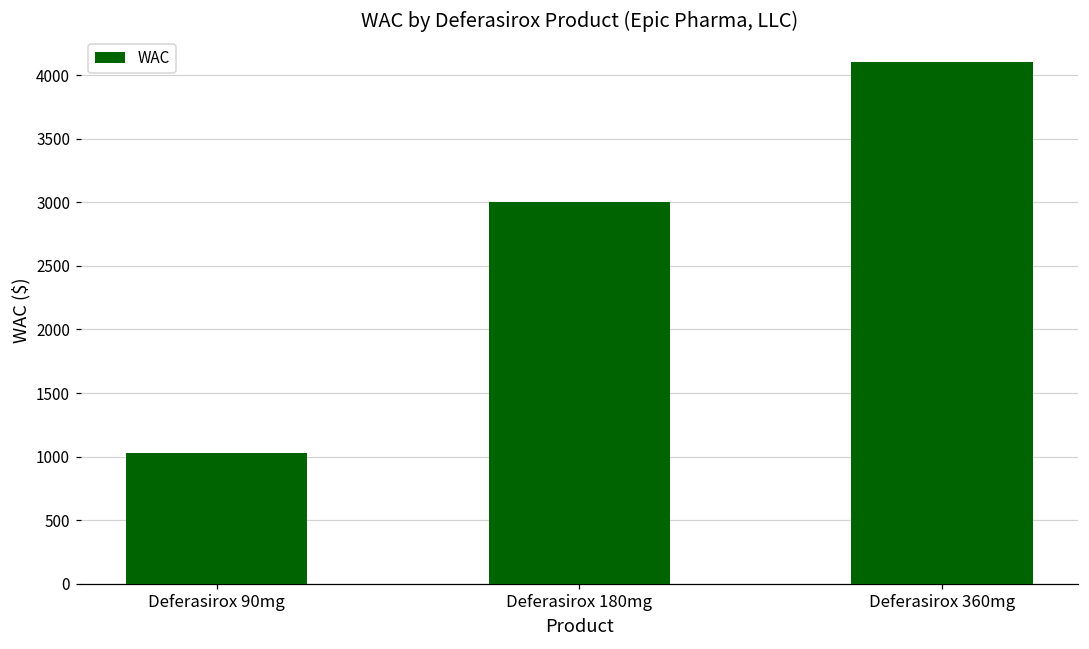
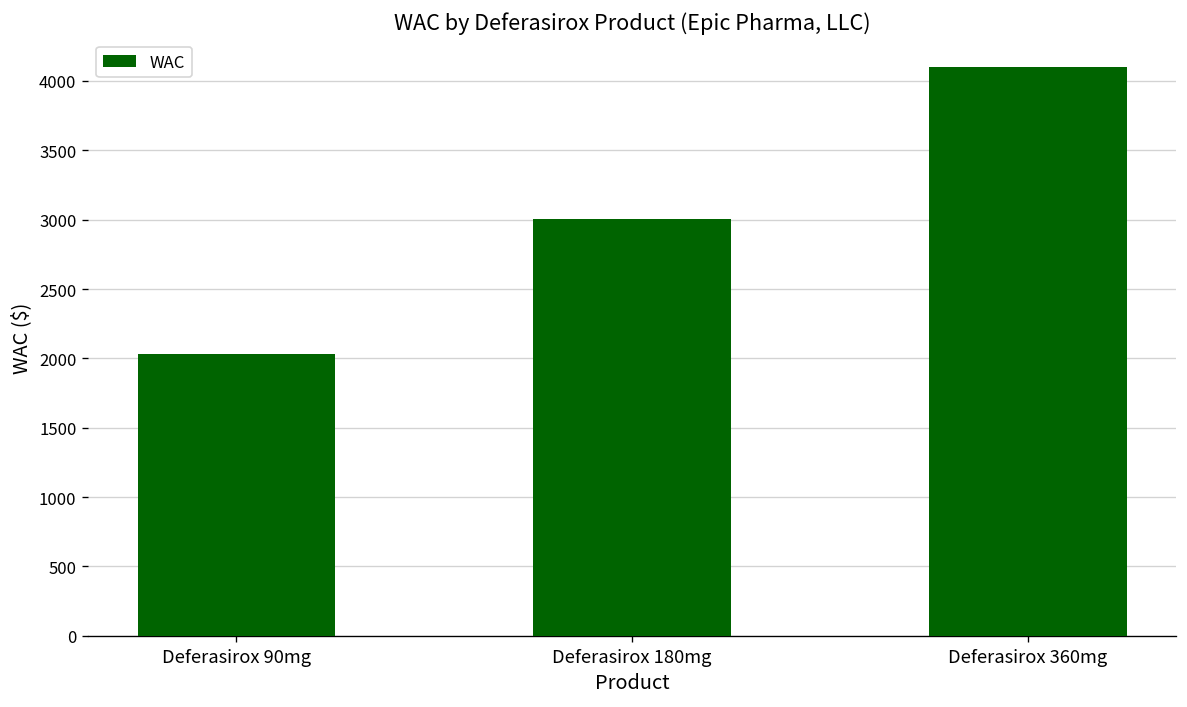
Deferasirox 90mg: 1030 -> 2030
